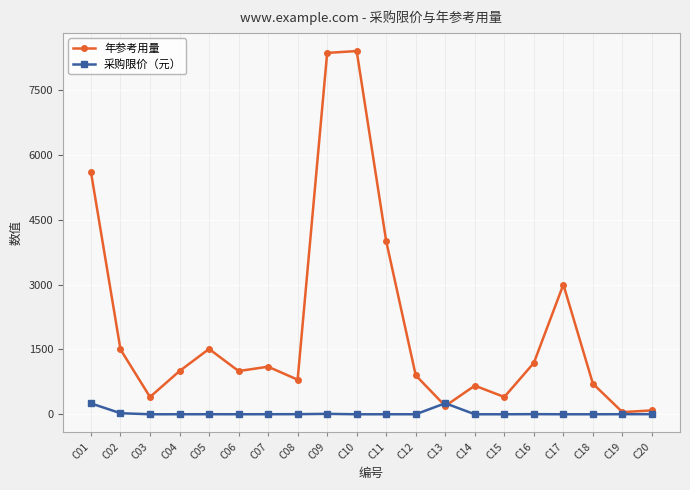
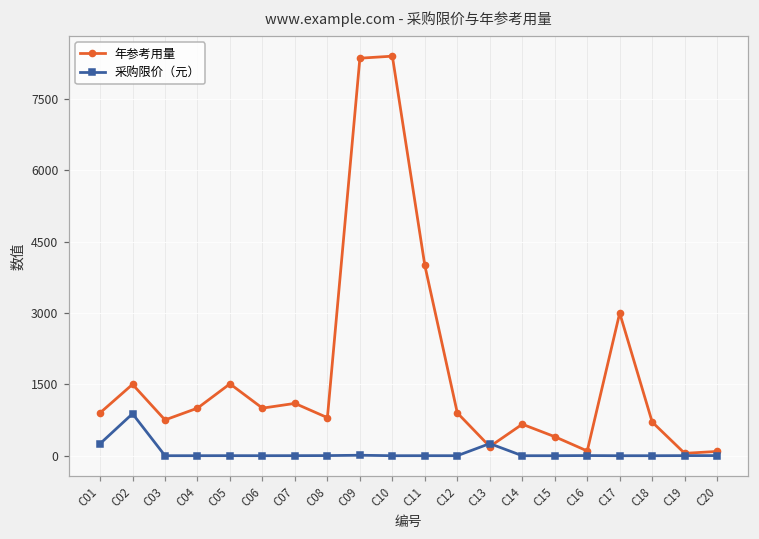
年参考用量, C01: 5600 -> 900
采购限价（元）, C02: 0 -> 900
年参考用量, C03: 400 -> 800
年参考用量, C16: 1200 -> 100
